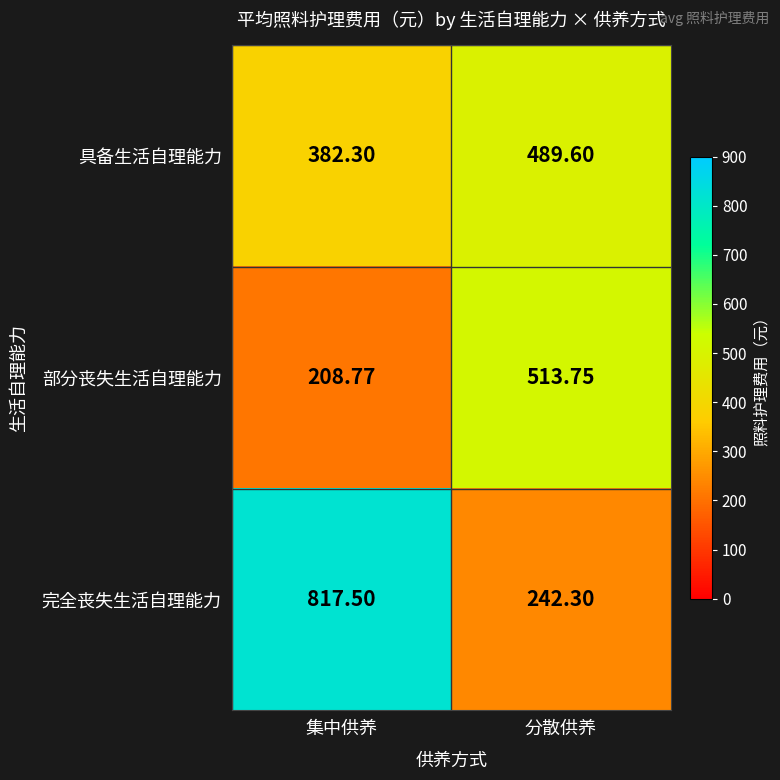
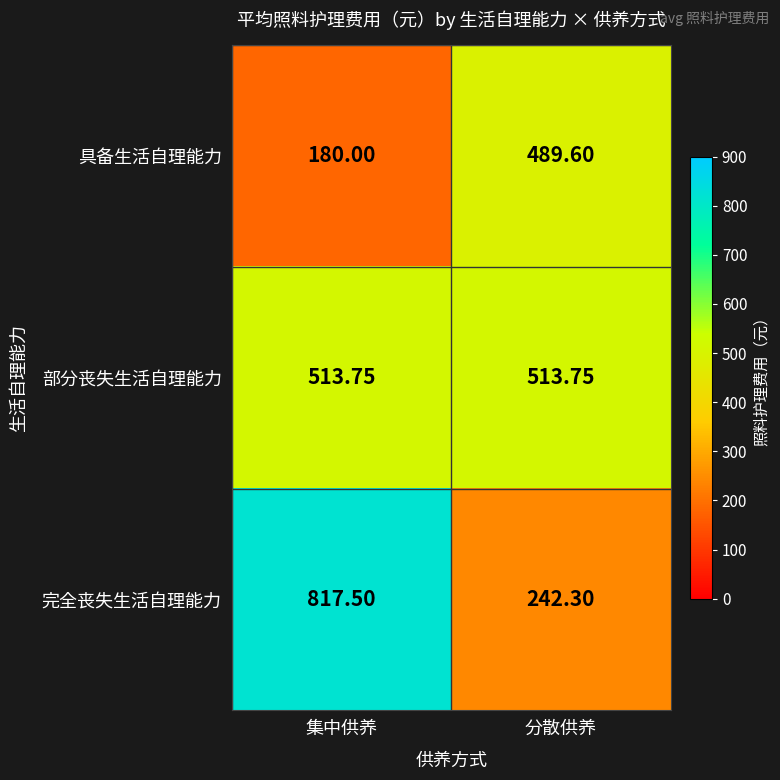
具备生活自理能力, 集中供养: 382.30 -> 180.00
部分丧失生活自理能力, 集中供养: 208.77 -> 513.75
